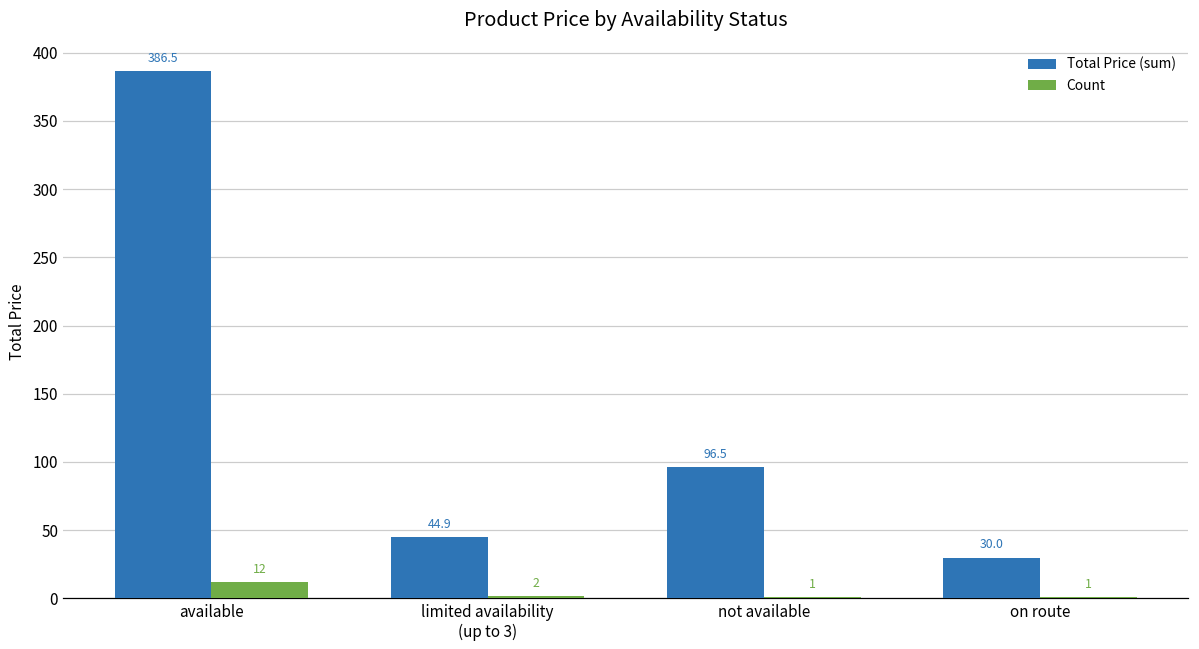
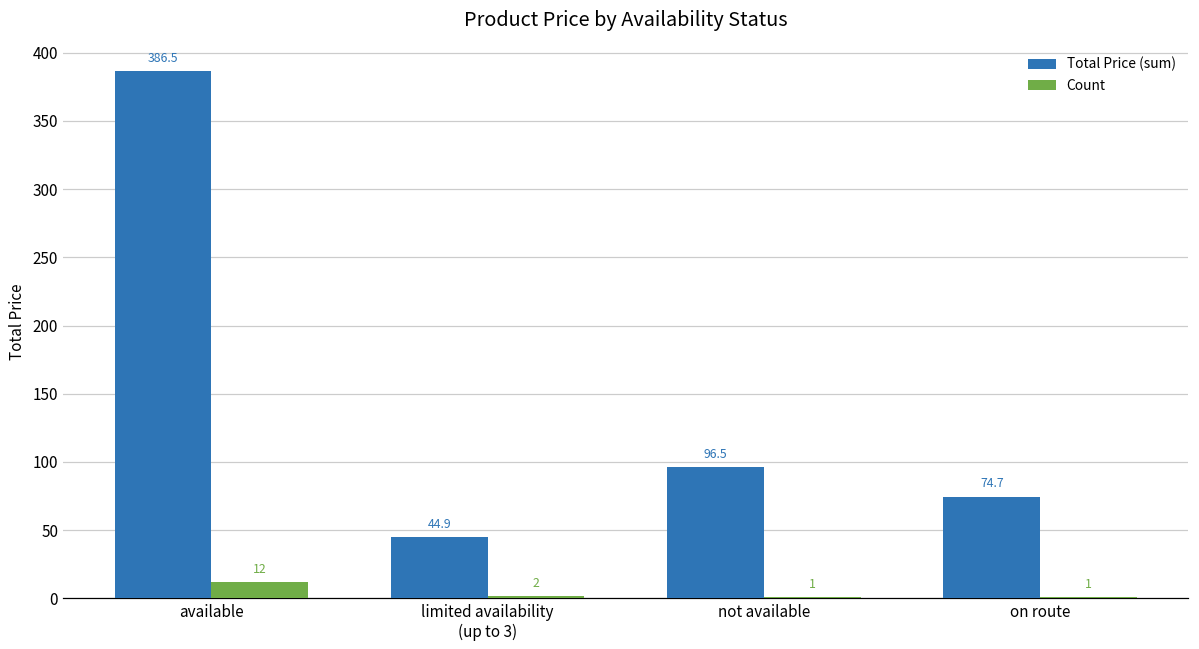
Total Price (sum), on route: 30.0 -> 74.7
